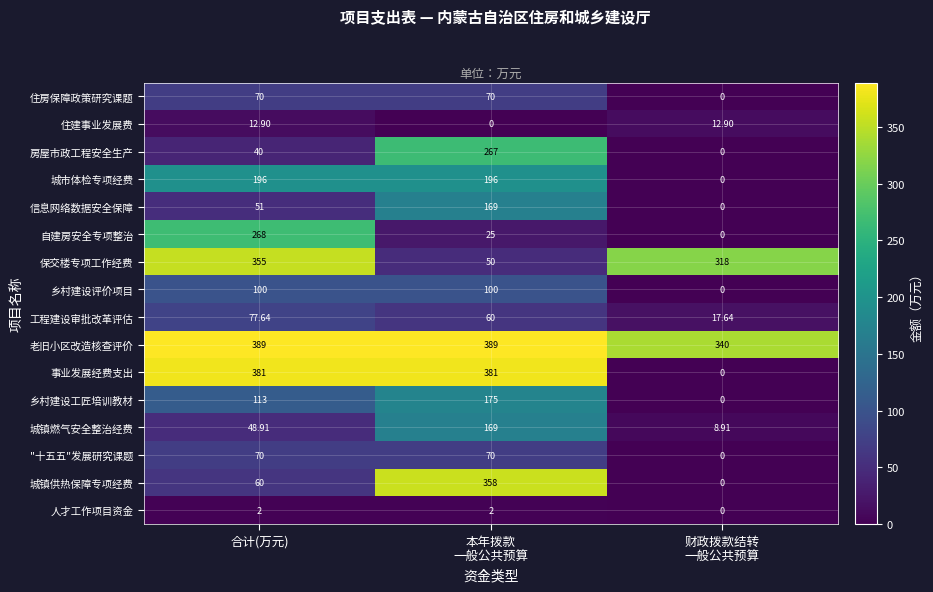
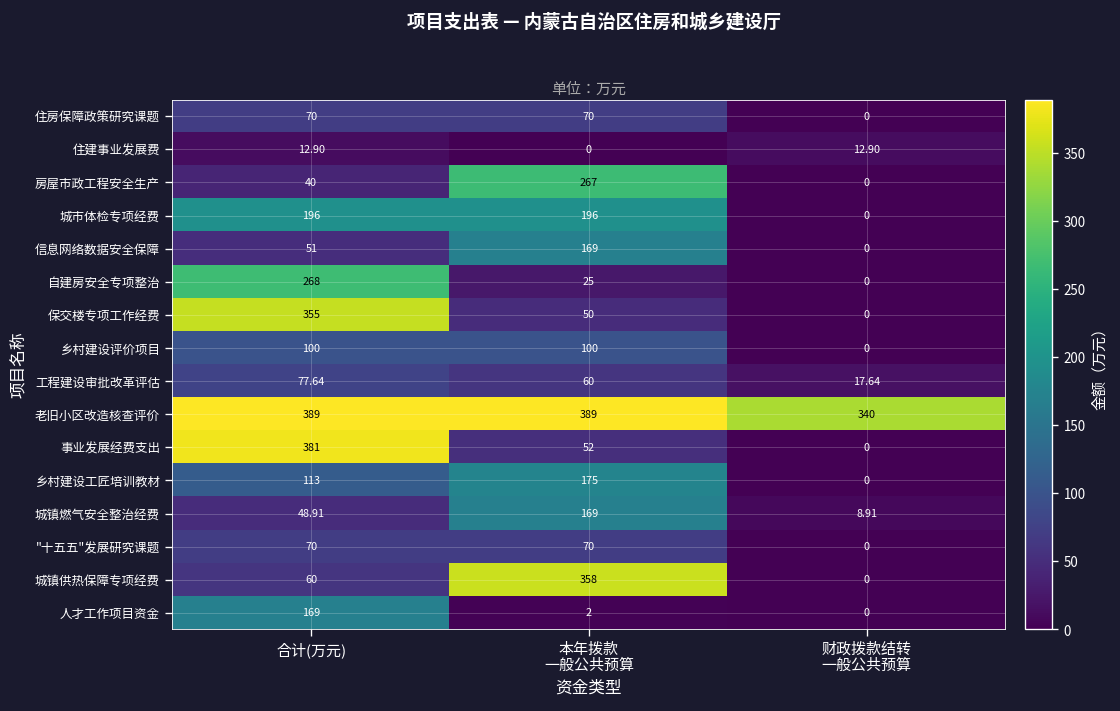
保交楼专项工作经费, 财政拨款结转 一般公共预算: 318 -> 0
事业发展经费支出, 本年拨款 一般公共预算: 381 -> 52
人才工作项目资金, 合计(万元): 2 -> 169
